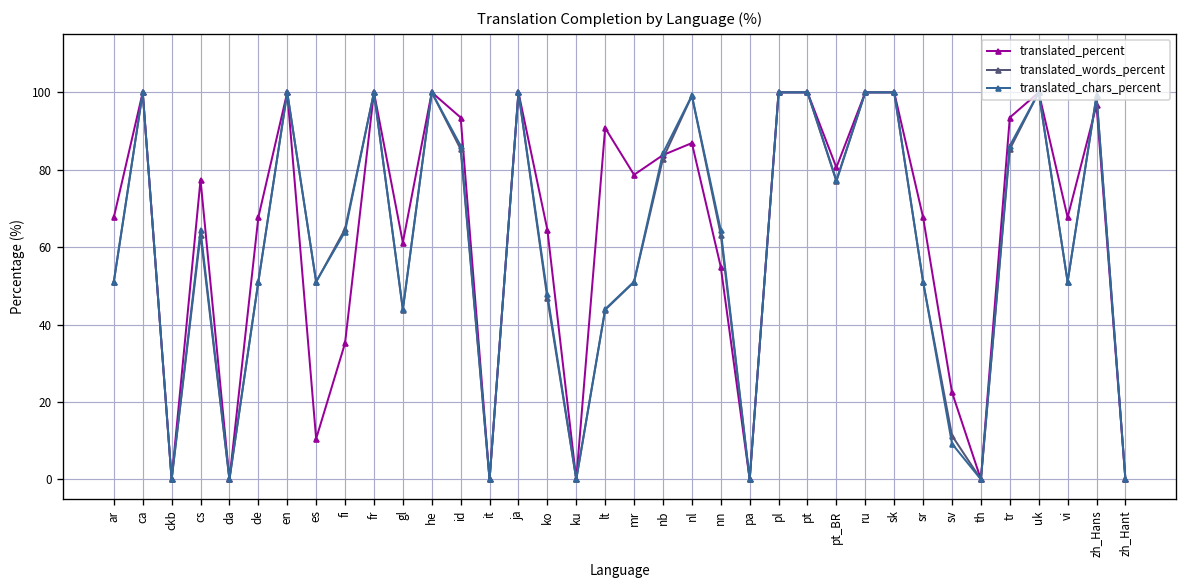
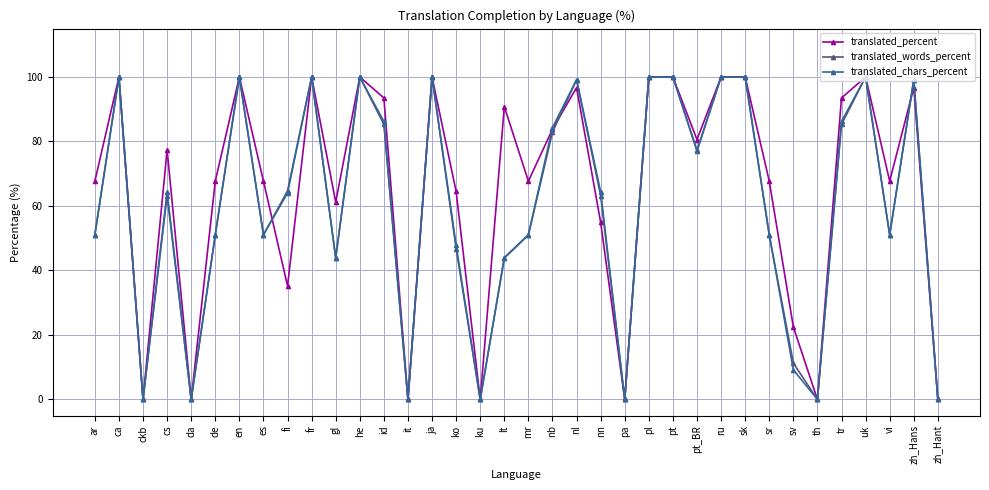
translated_percent, es: 11 -> 68
translated_percent, mr: 79 -> 68
translated_percent, nl: 87 -> 97
